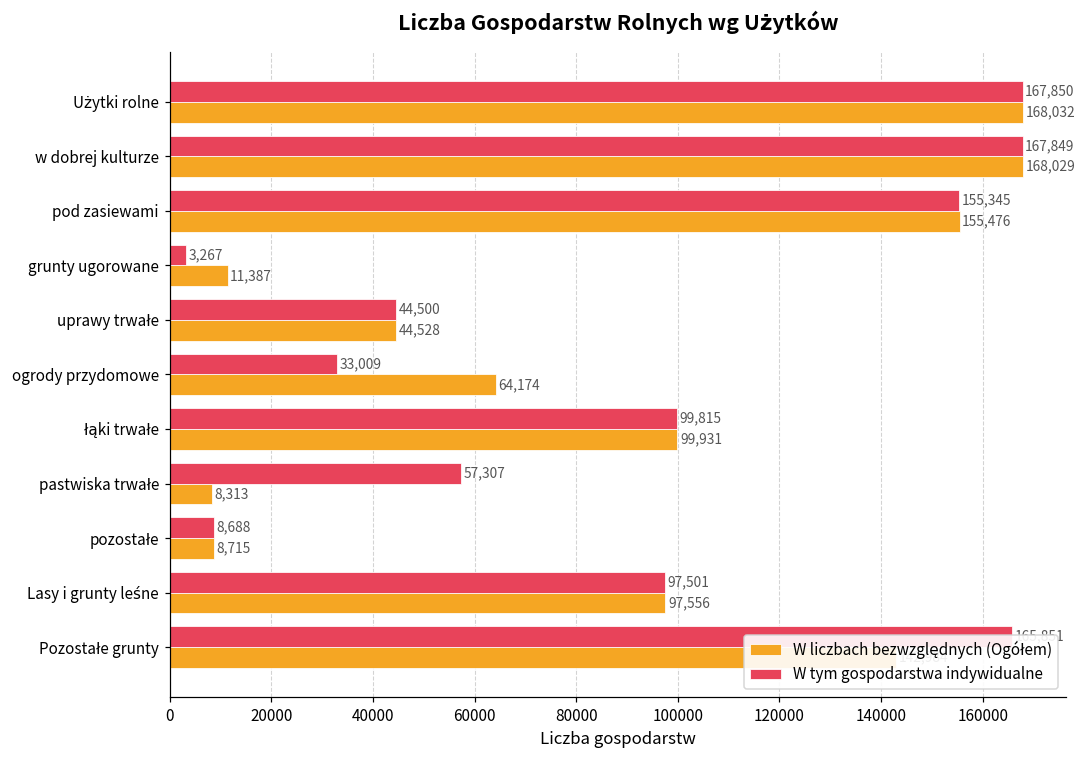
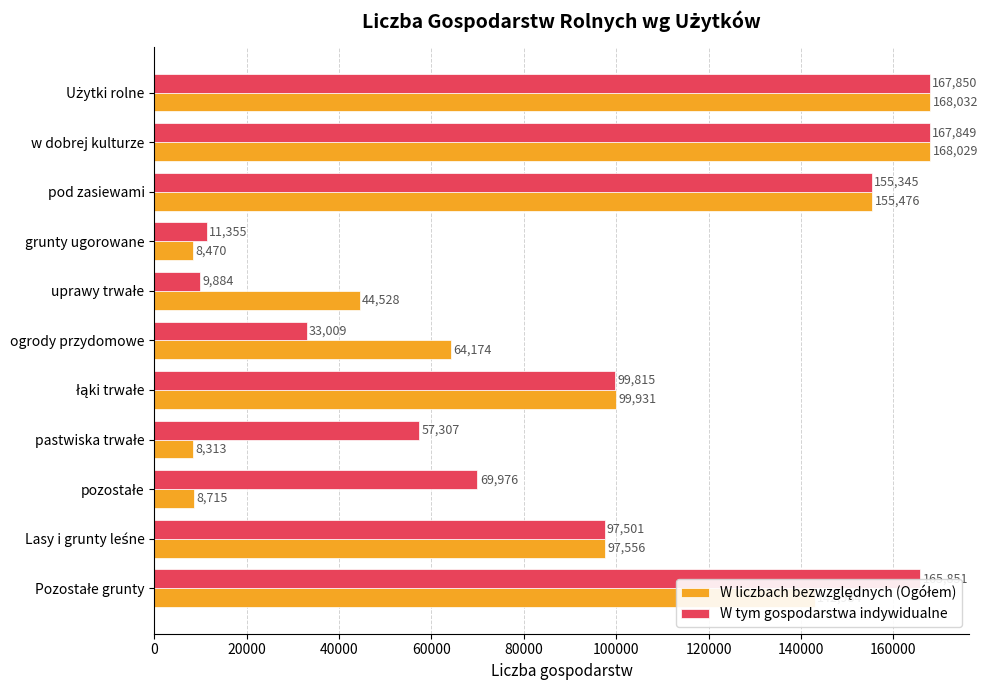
W tym gospodarstwa indywidualne, grunty ugorowane: 3,267 -> 11,355
W liczbach bezwzględnych (Ogółem), grunty ugorowane: 11,387 -> 8,470
W tym gospodarstwa indywidualne, uprawy trwałe: 44,500 -> 9,884
W tym gospodarstwa indywidualne, pozostałe: 8,688 -> 69,976
